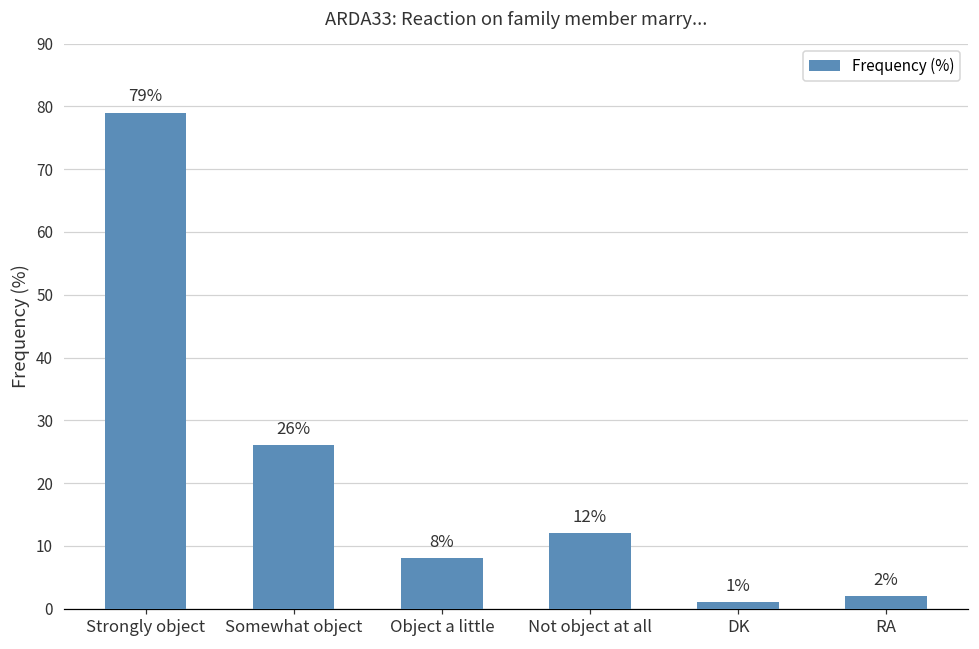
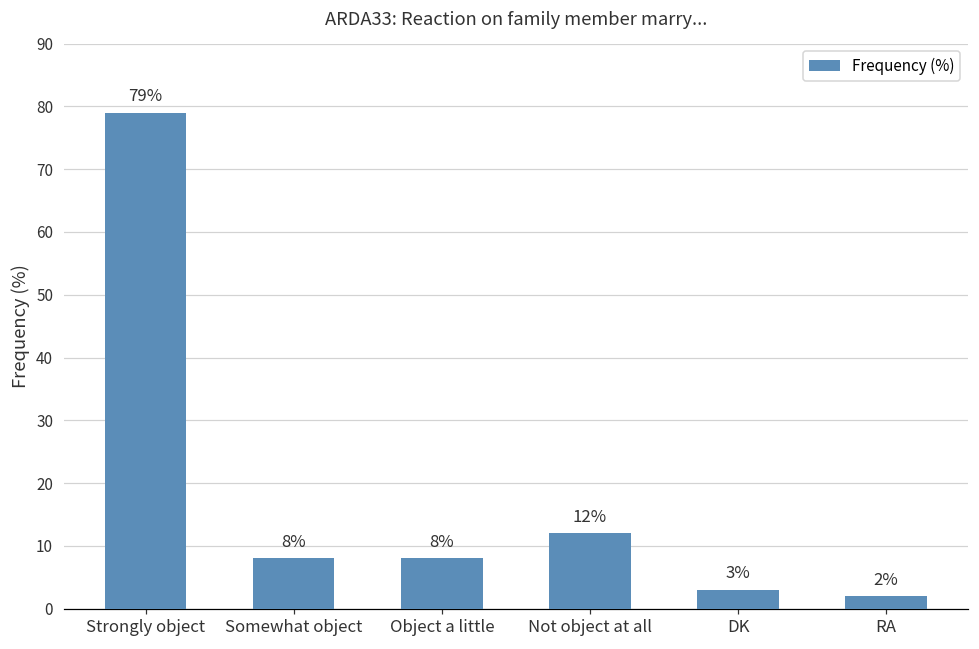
Somewhat object: 26% -> 8%
DK: 1% -> 3%
